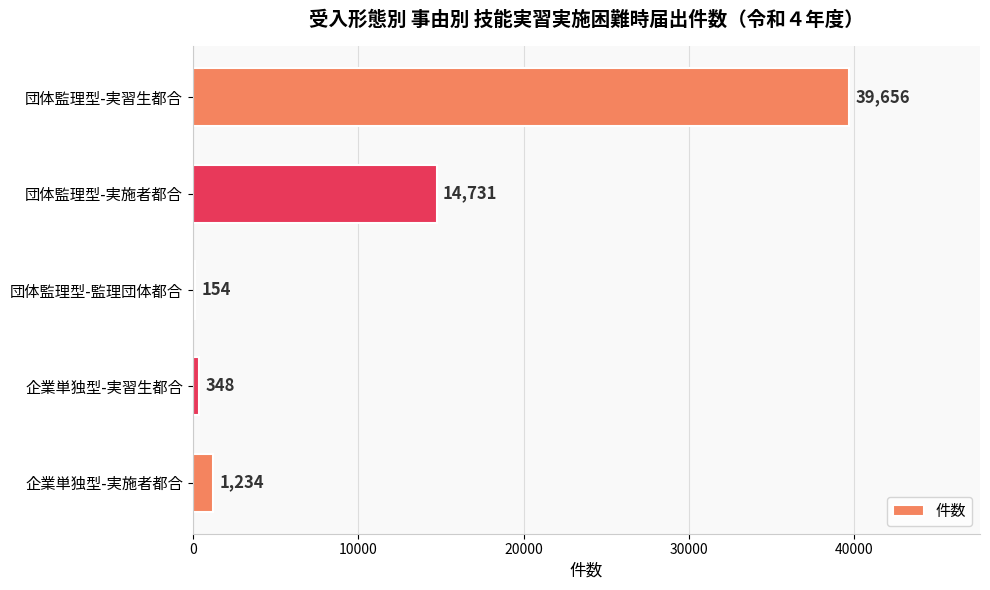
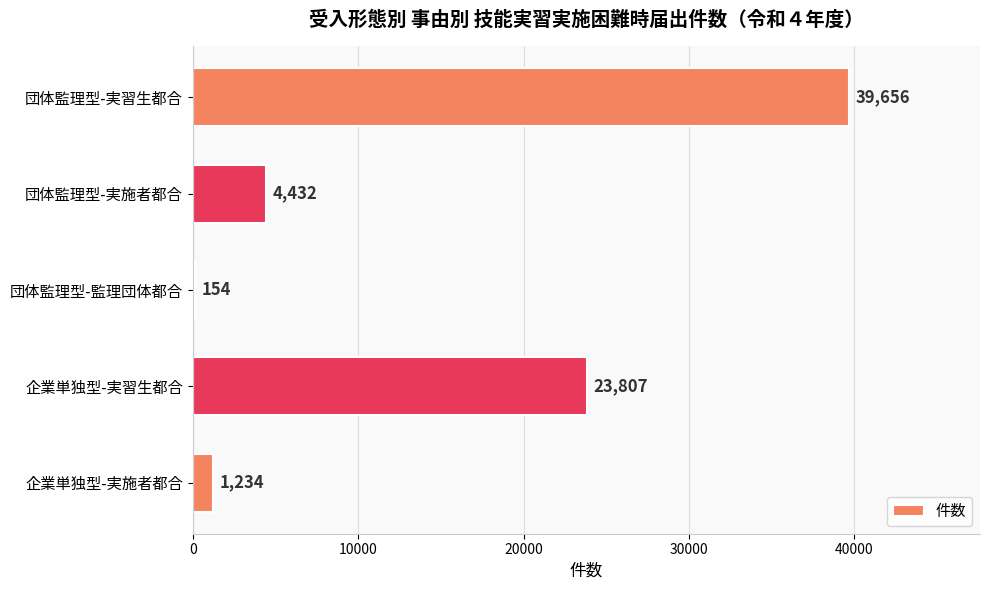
団体監理型-実施者都合: 14,731 -> 4,432
企業単独型-実習生都合: 348 -> 23,807
